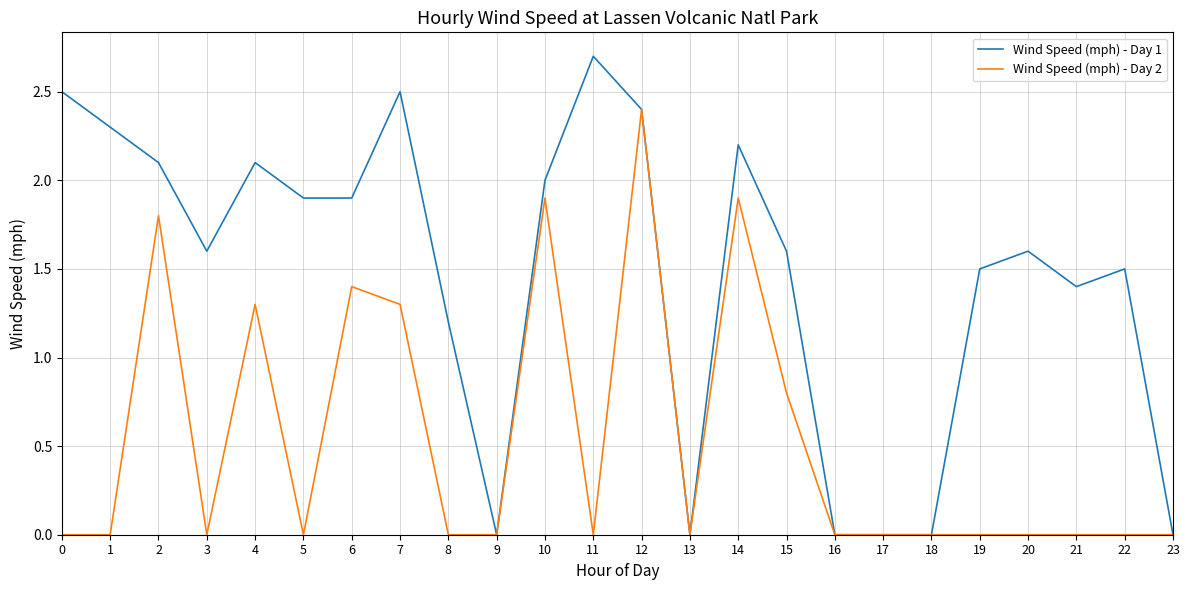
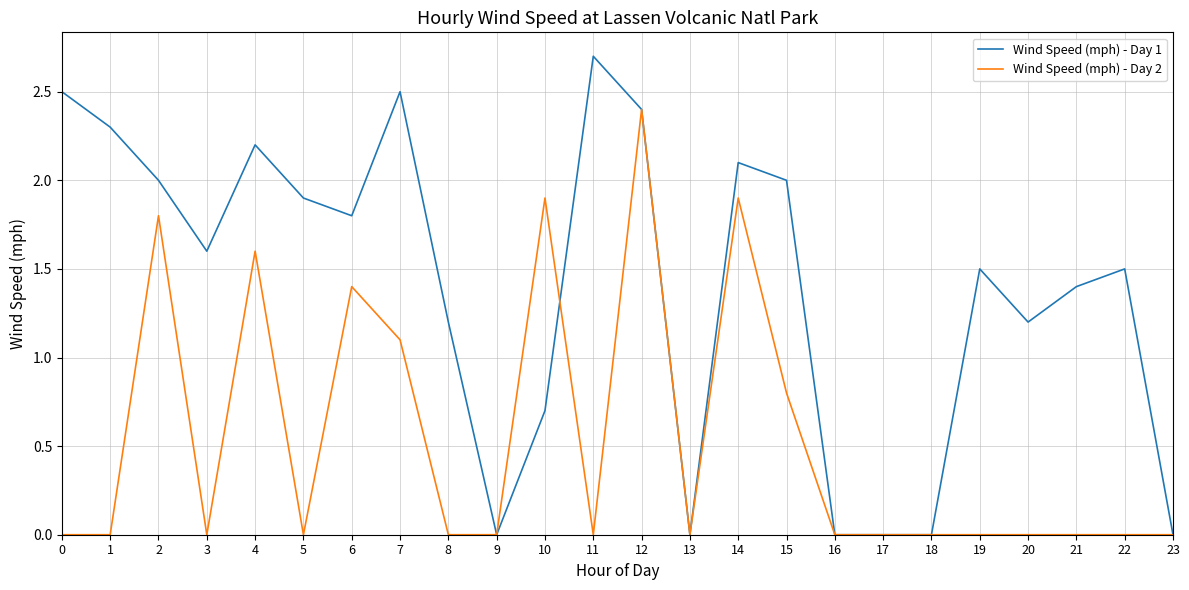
Wind Speed (mph) - Day 1, 2: 2.1 -> 2.0
Wind Speed (mph) - Day 1, 4: 2.1 -> 2.2
Wind Speed (mph) - Day 2, 4: 1.3 -> 1.6
Wind Speed (mph) - Day 1, 6: 1.9 -> 1.8
Wind Speed (mph) - Day 2, 7: 1.3 -> 1.1
Wind Speed (mph) - Day 1, 10: 2.0 -> 0.7
Wind Speed (mph) - Day 1, 14: 2.2 -> 2.1
Wind Speed (mph) - Day 1, 15: 1.6 -> 2.0
Wind Speed (mph) - Day 1, 20: 1.6 -> 1.2
